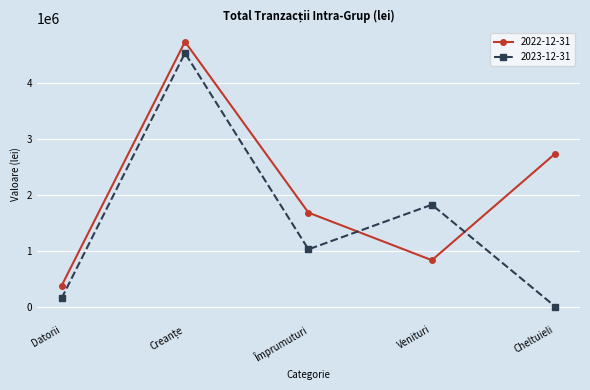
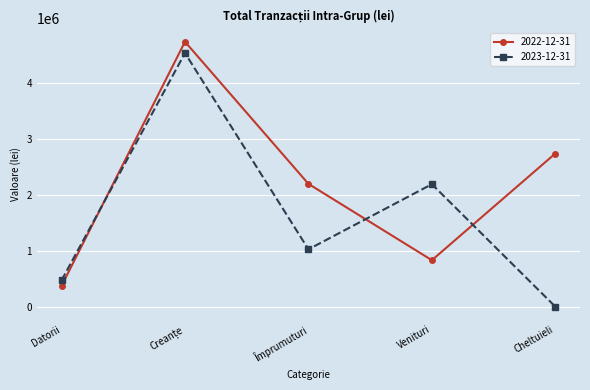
2023-12-31, Datorii: 200000 -> 500000
2022-12-31, Împrumuturi: 1700000 -> 2200000
2023-12-31, Venituri: 1800000 -> 2200000
